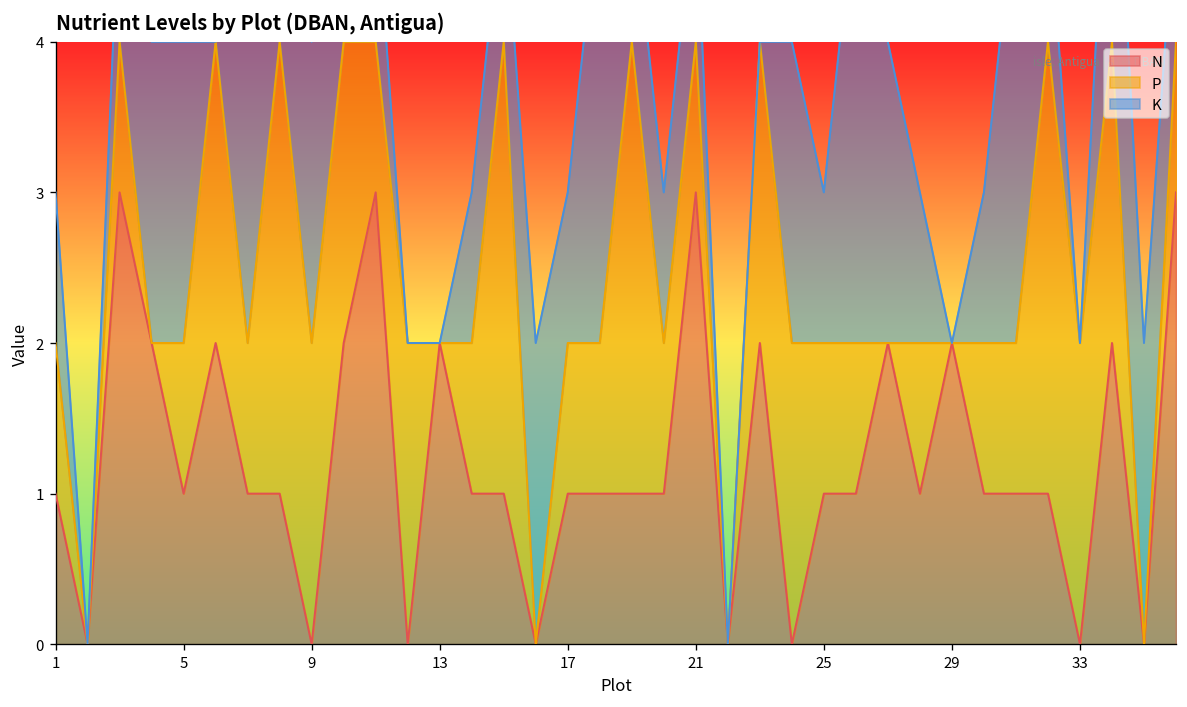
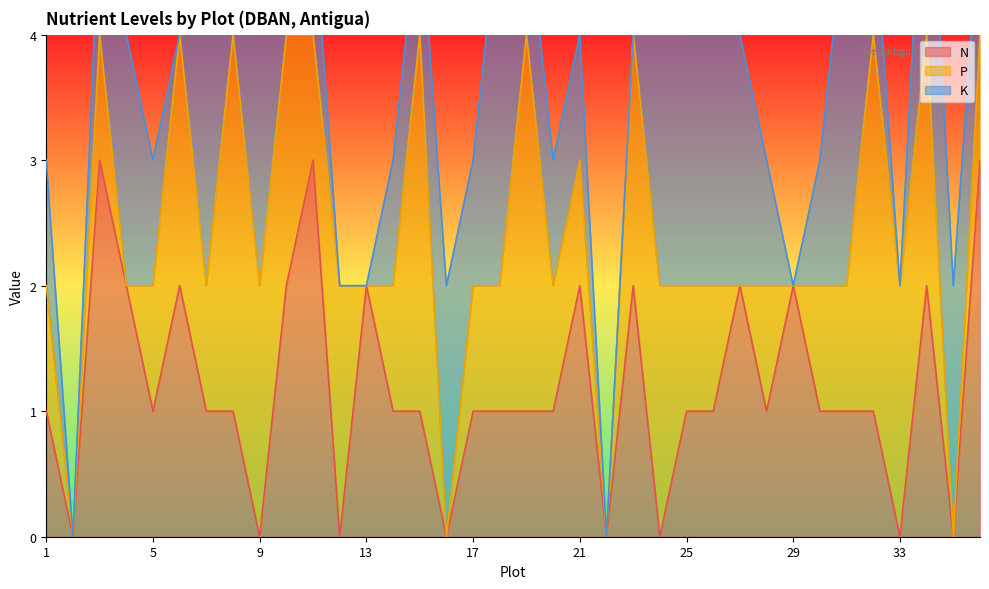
K, 5: 2 -> 1
N, 21: 3 -> 2
K, 25: 1 -> 2
